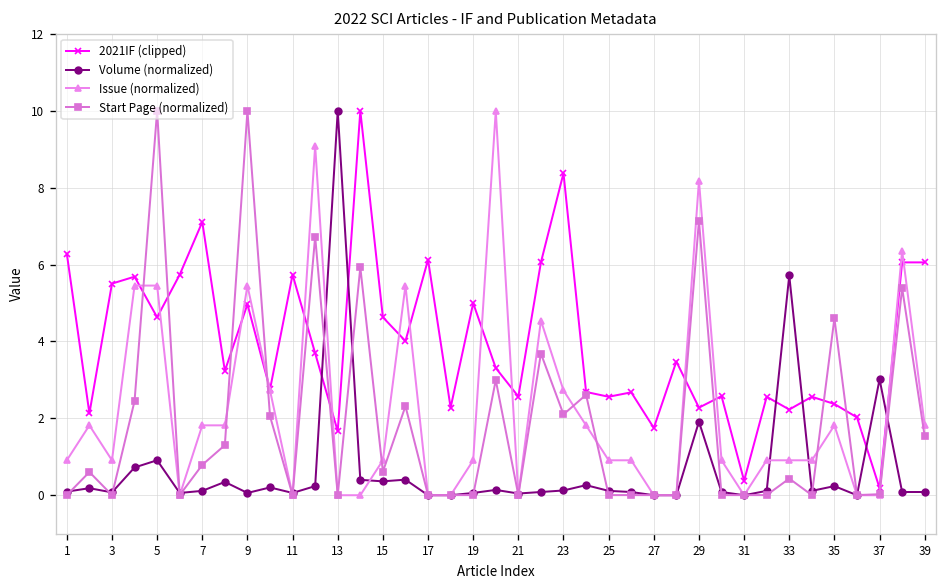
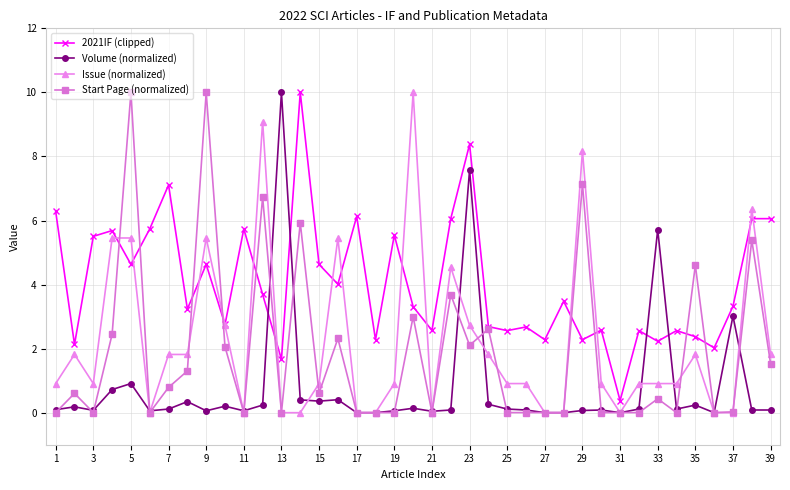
2021IF (clipped), 9: 5.0 -> 4.6
2021IF (clipped), 19: 5.0 -> 5.5
Volume (normalized), 23: 0.1 -> 7.6
2021IF (clipped), 27: 1.8 -> 2.3
Volume (normalized), 29: 1.9 -> 0.1
2021IF (clipped), 37: 0.2 -> 3.3
